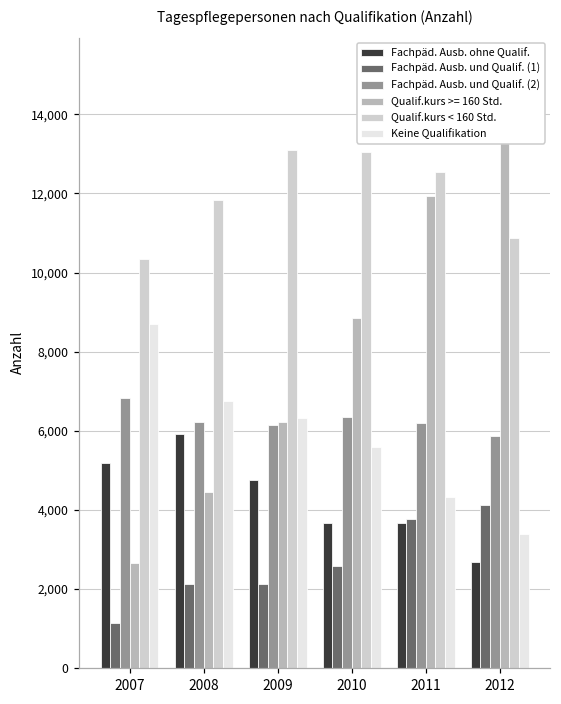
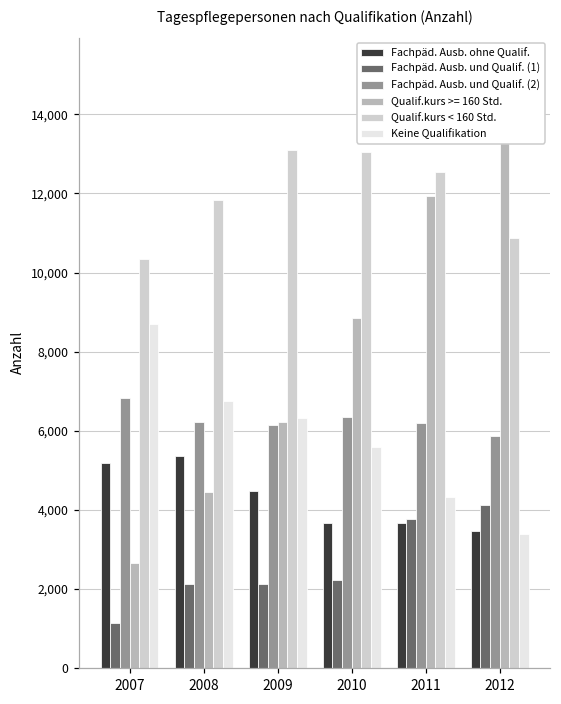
Fachpäd. Ausb. ohne Qualif., 2008: 5,900 -> 5,400
Fachpäd. Ausb. ohne Qualif., 2009: 4,700 -> 4,500
Fachpäd. Ausb. und Qualif. (1), 2010: 2,600 -> 2,200
Fachpäd. Ausb. ohne Qualif., 2012: 2,700 -> 3,500
